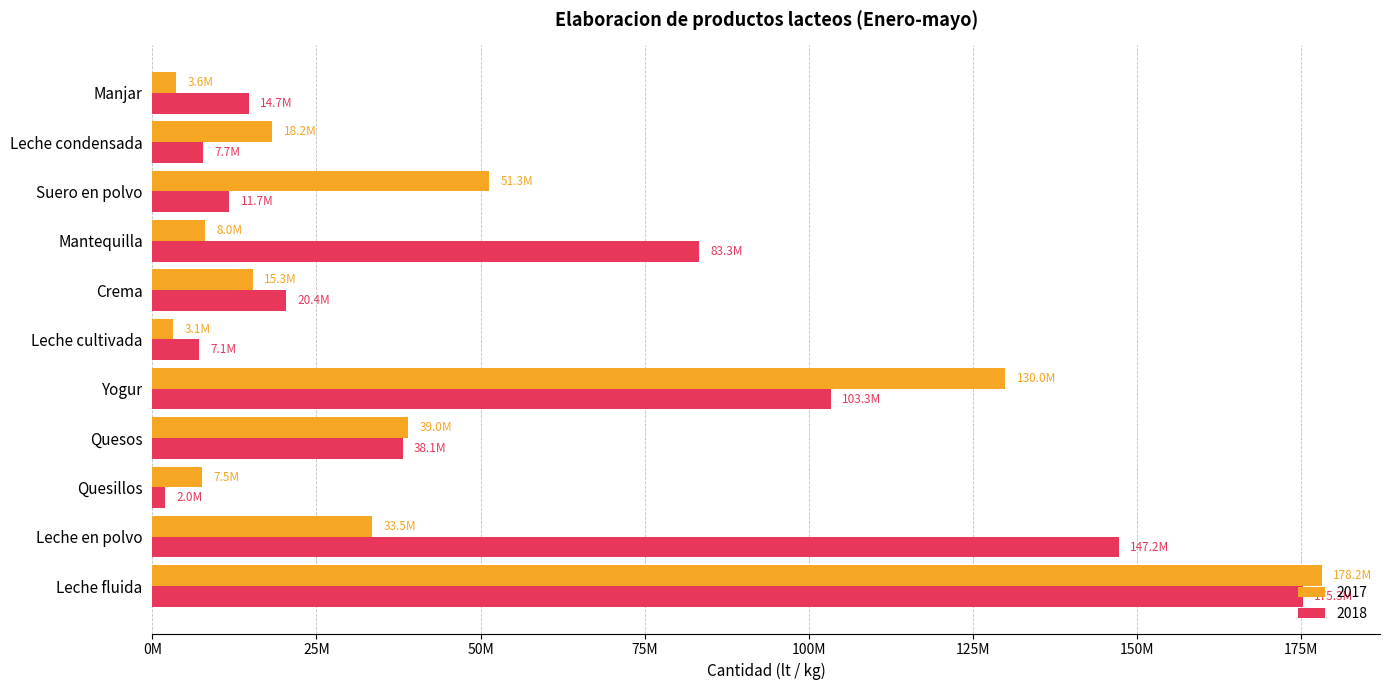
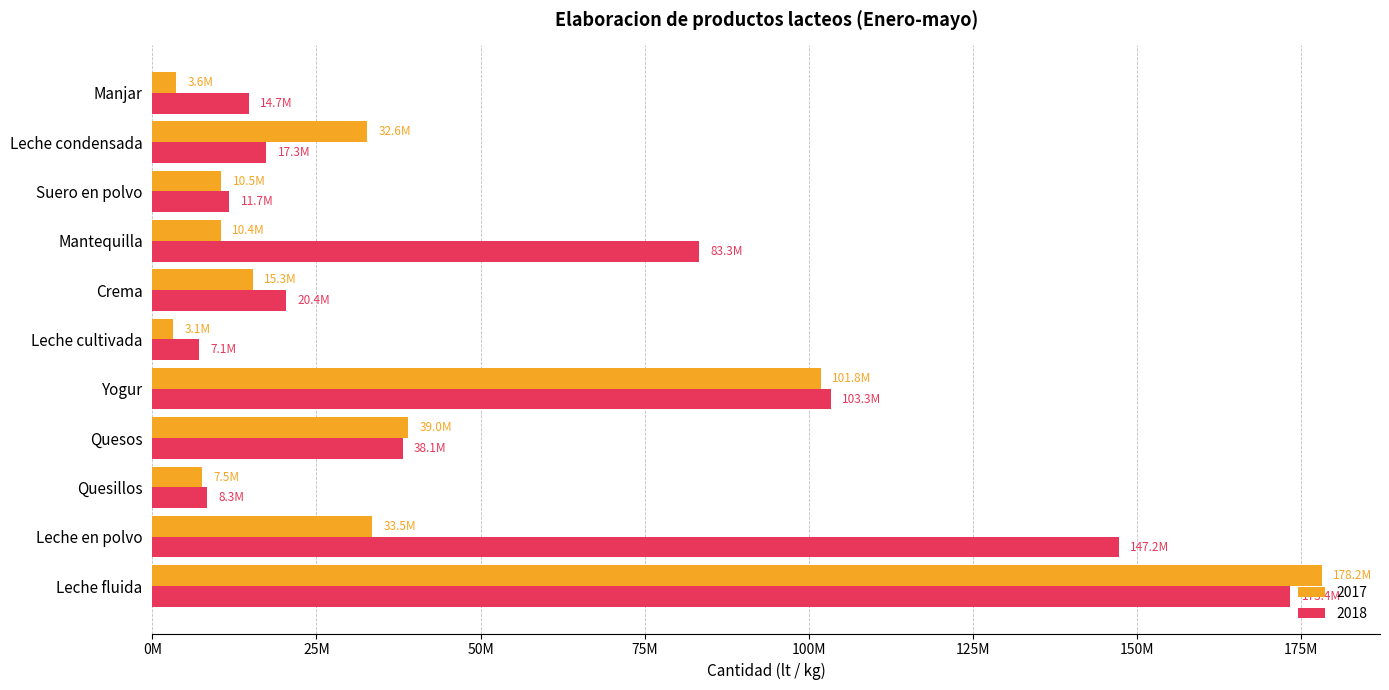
2017, Leche condensada: 18.2M -> 32.6M
2018, Leche condensada: 7.7M -> 17.3M
2017, Suero en polvo: 51.3M -> 10.5M
2017, Mantequilla: 8.0M -> 10.4M
2017, Yogur: 130.0M -> 101.8M
2018, Quesillos: 2.0M -> 8.3M
2018, Leche fluida: 175.3M -> 173.4M
